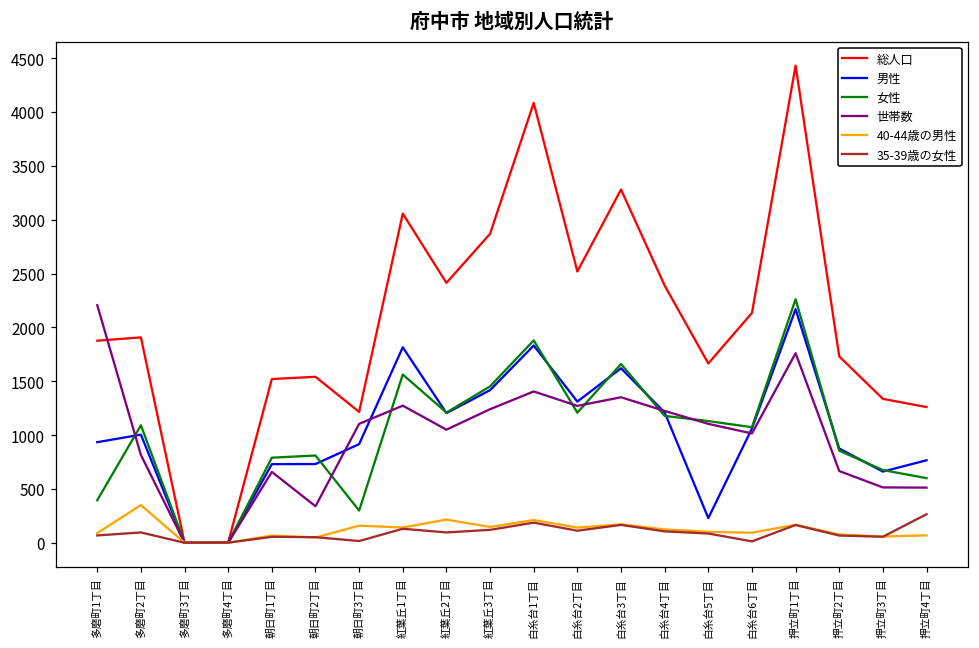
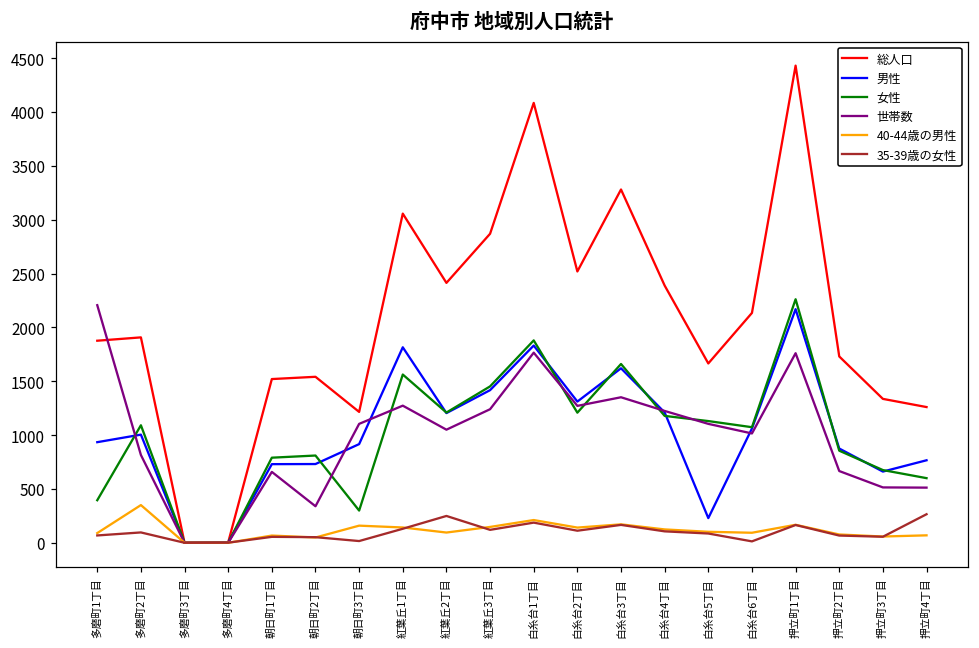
40-44歳の男性, 紅葉丘2丁目: 200 -> 100
35-39歳の女性, 紅葉丘2丁目: 100 -> 200
世帯数, 白糸台1丁目: 1400 -> 1800
